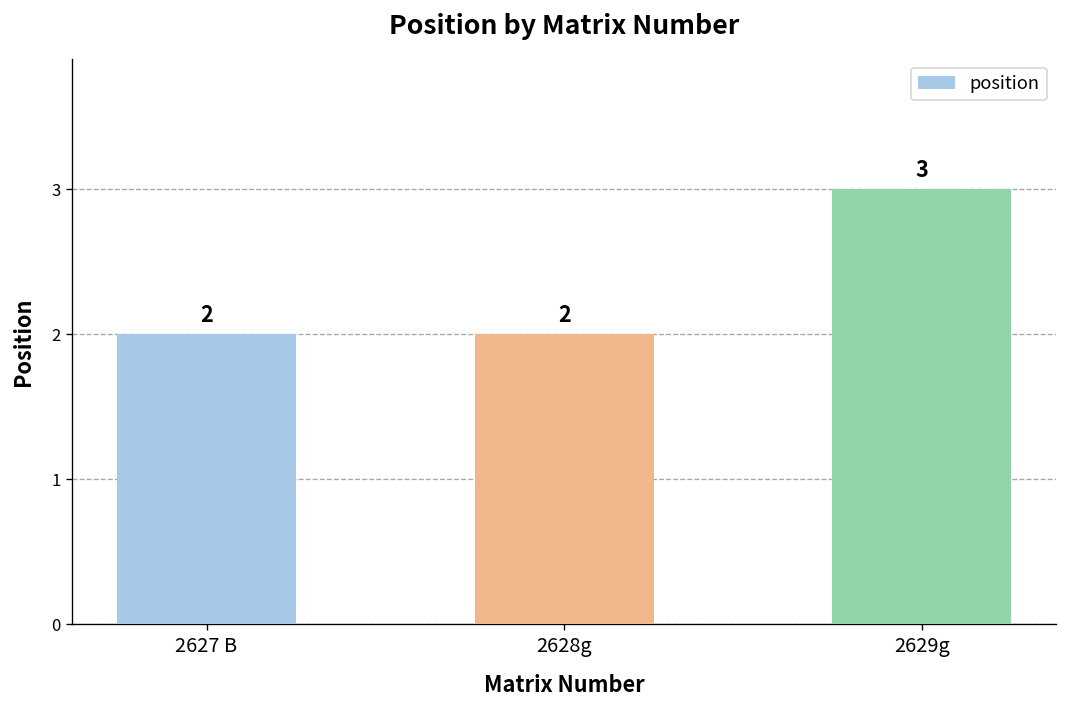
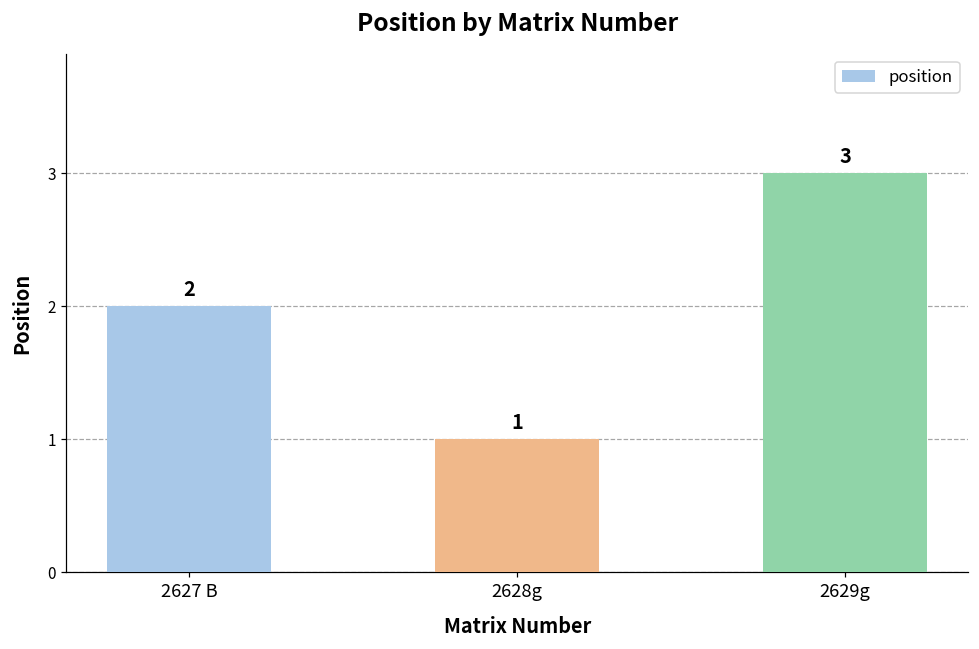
2628g: 2 -> 1
